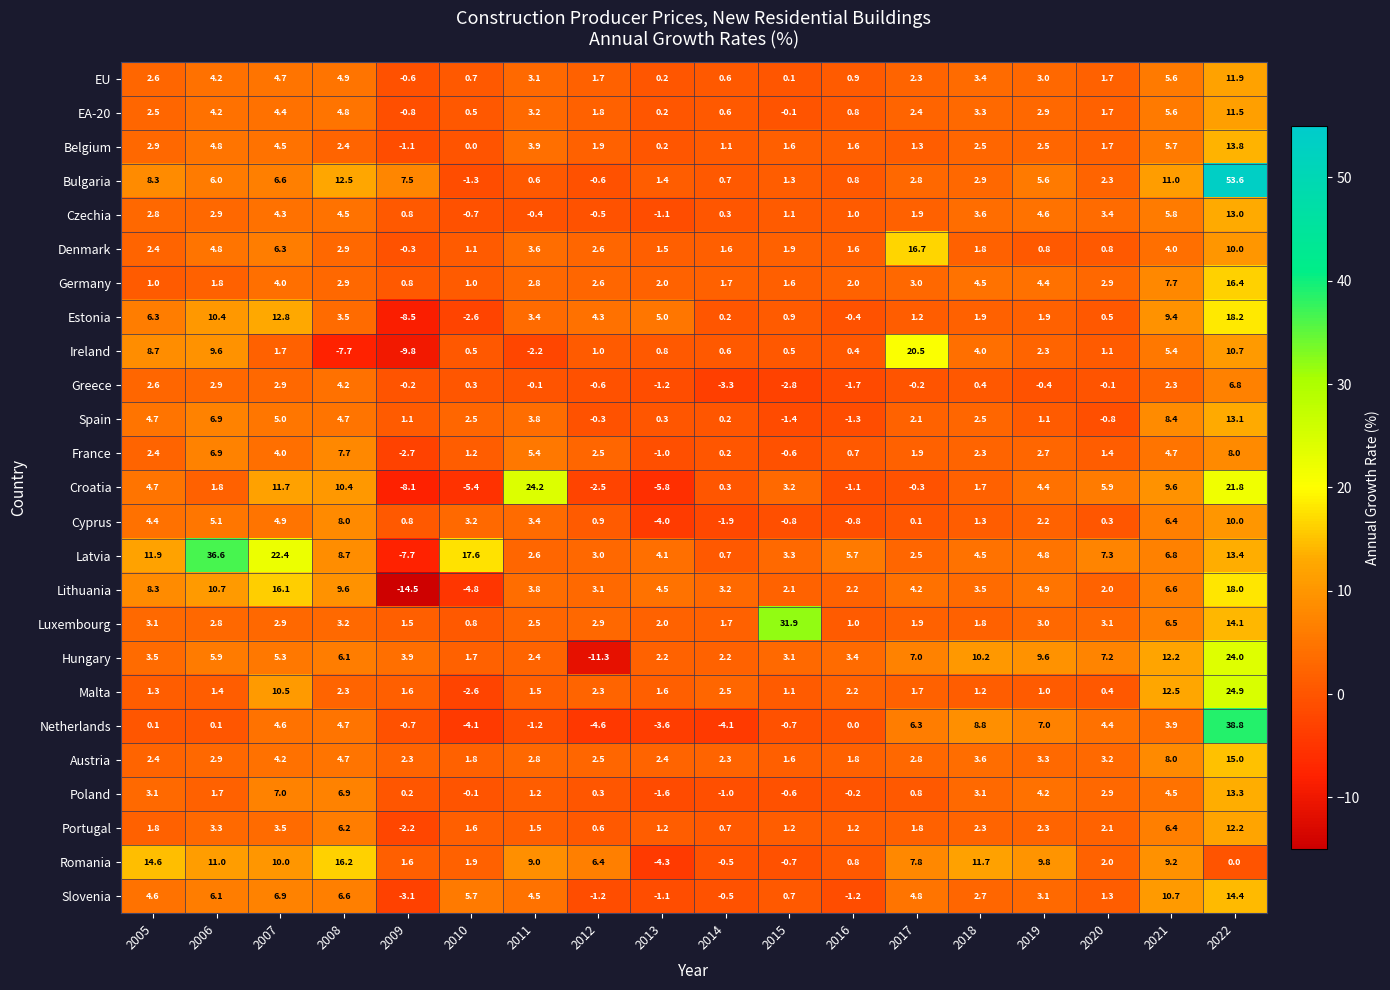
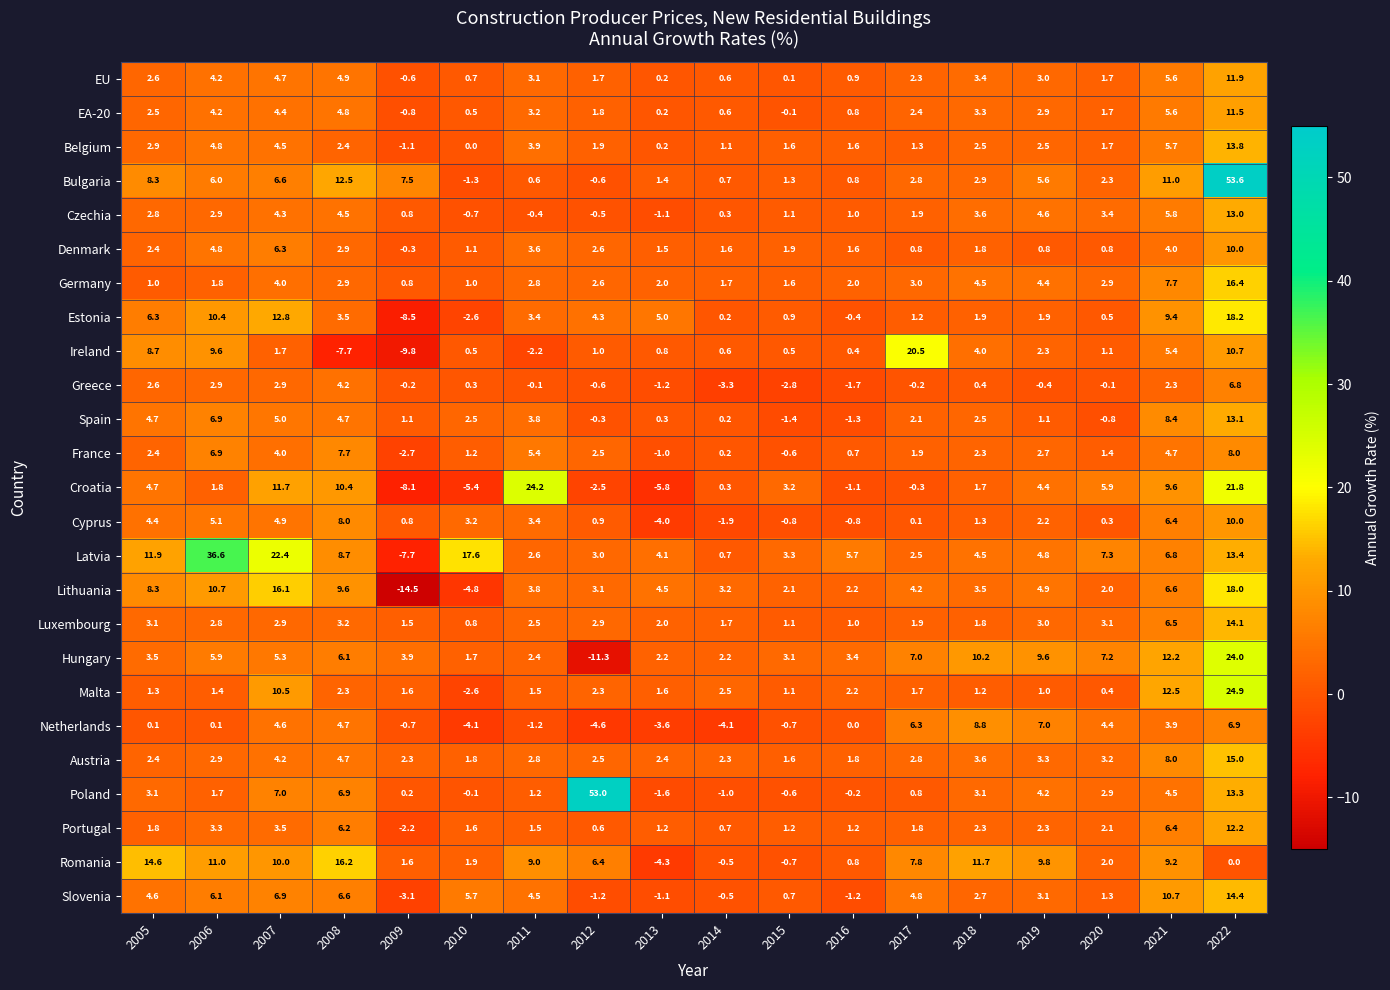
Denmark, 2017: 16.7 -> 0.8
Luxembourg, 2015: 31.9 -> 1.1
Netherlands, 2022: 38.8 -> 6.9
Poland, 2012: 0.3 -> 53.0
